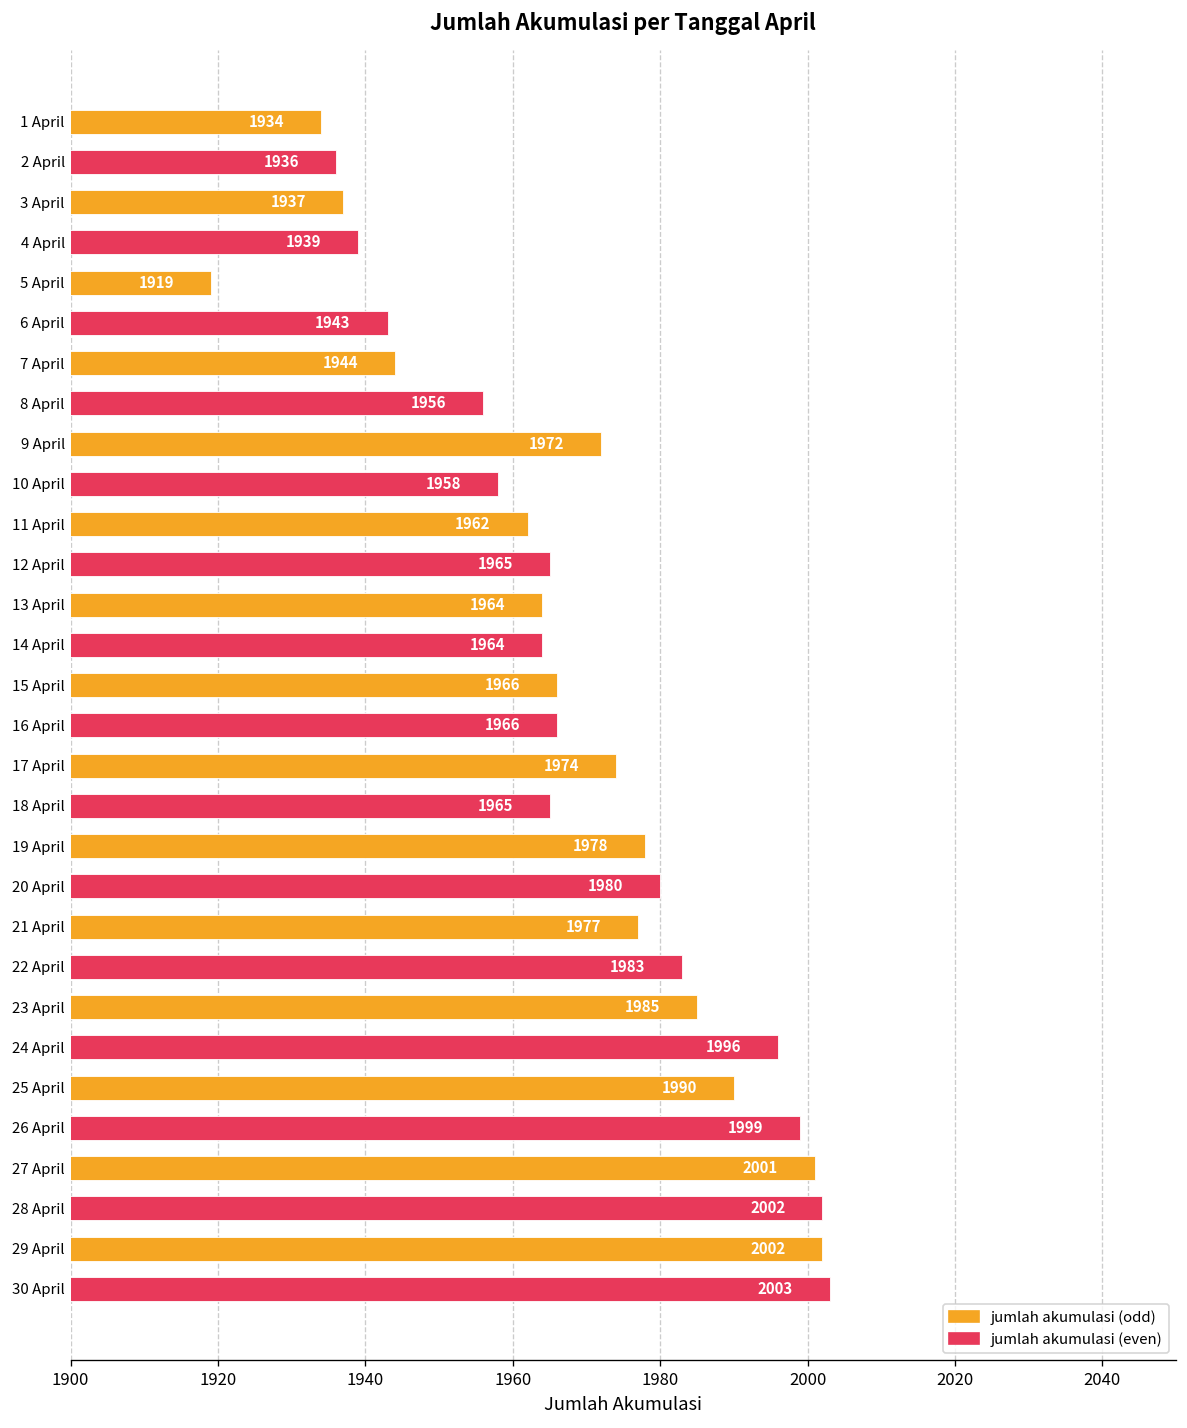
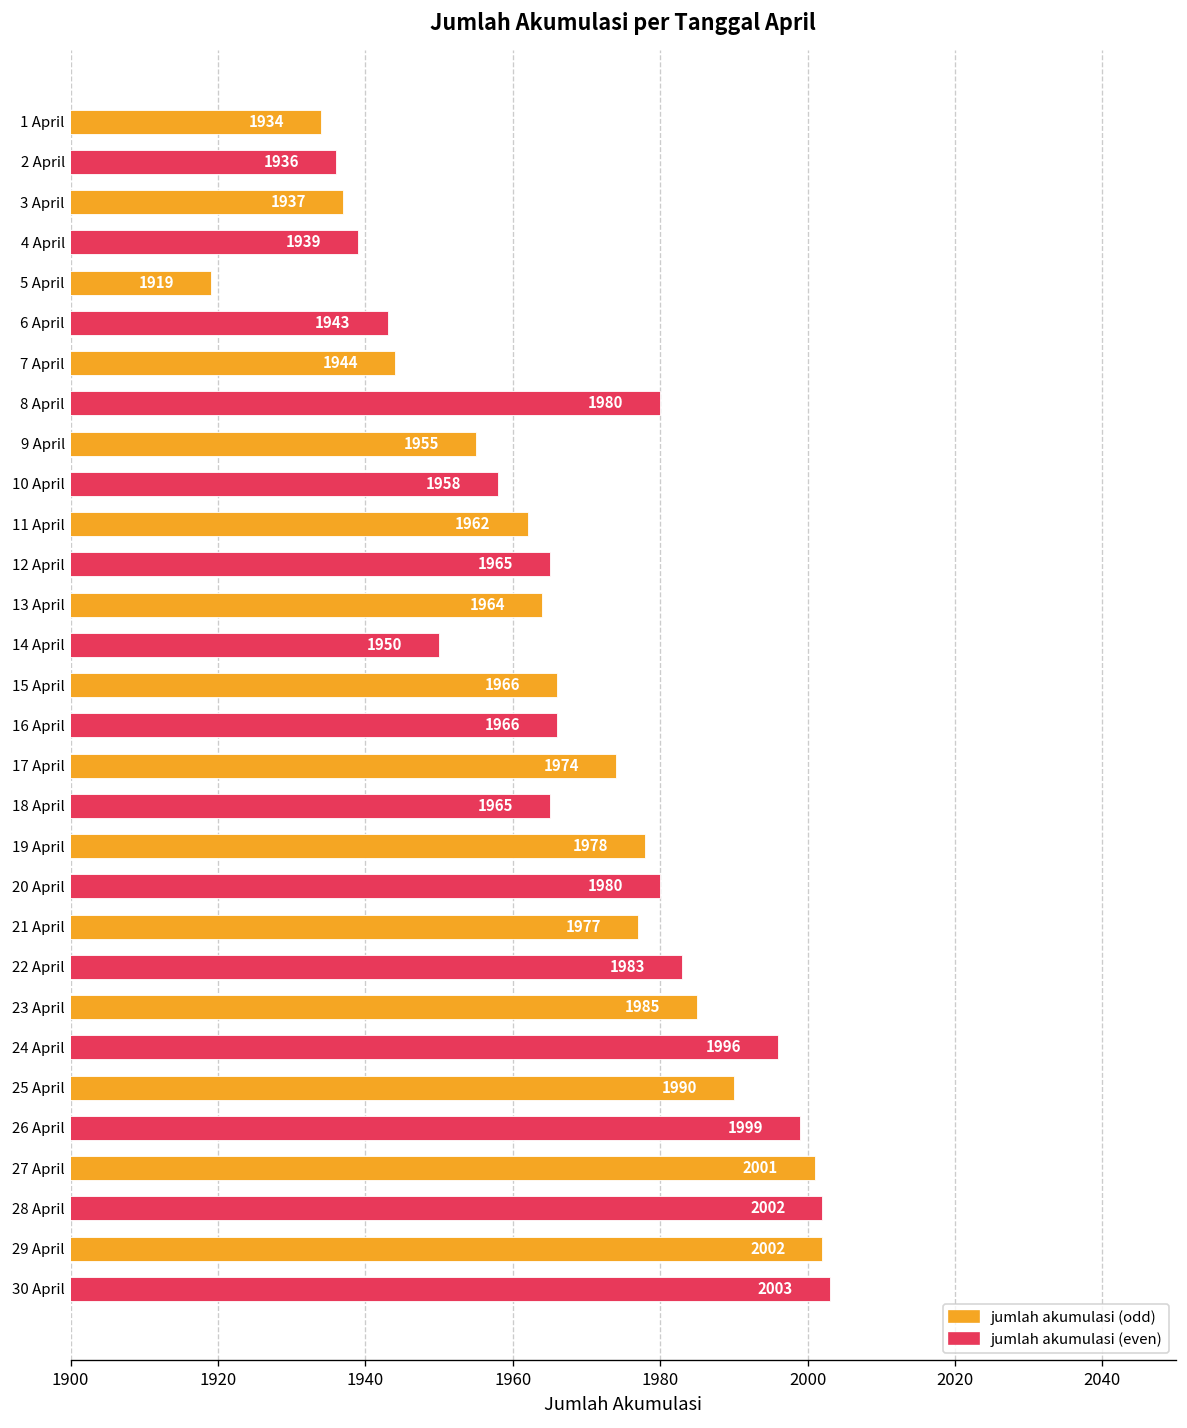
8 April: 1956 -> 1980
9 April: 1972 -> 1955
14 April: 1964 -> 1950
